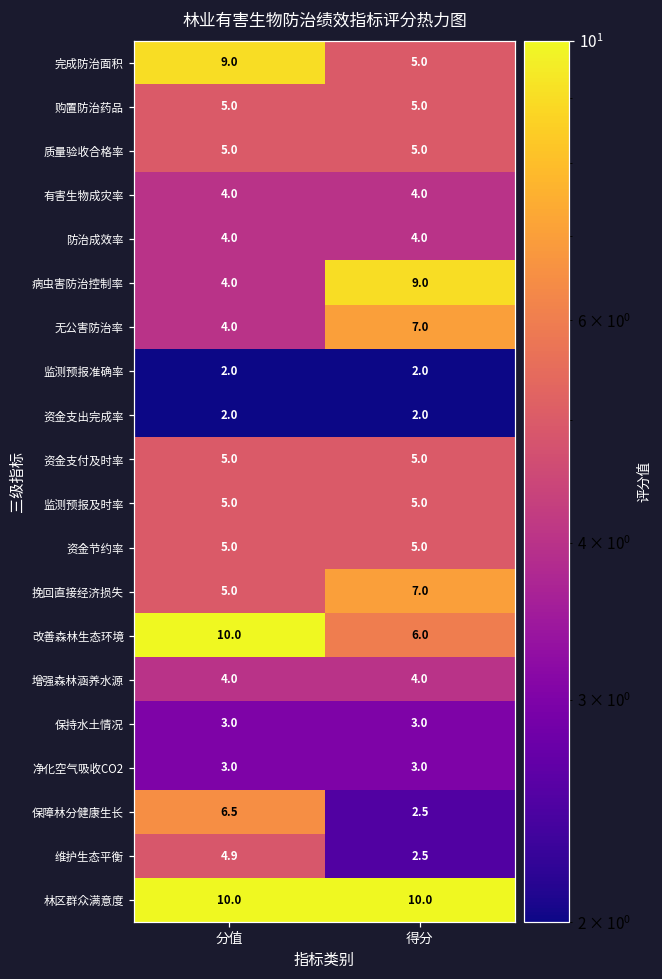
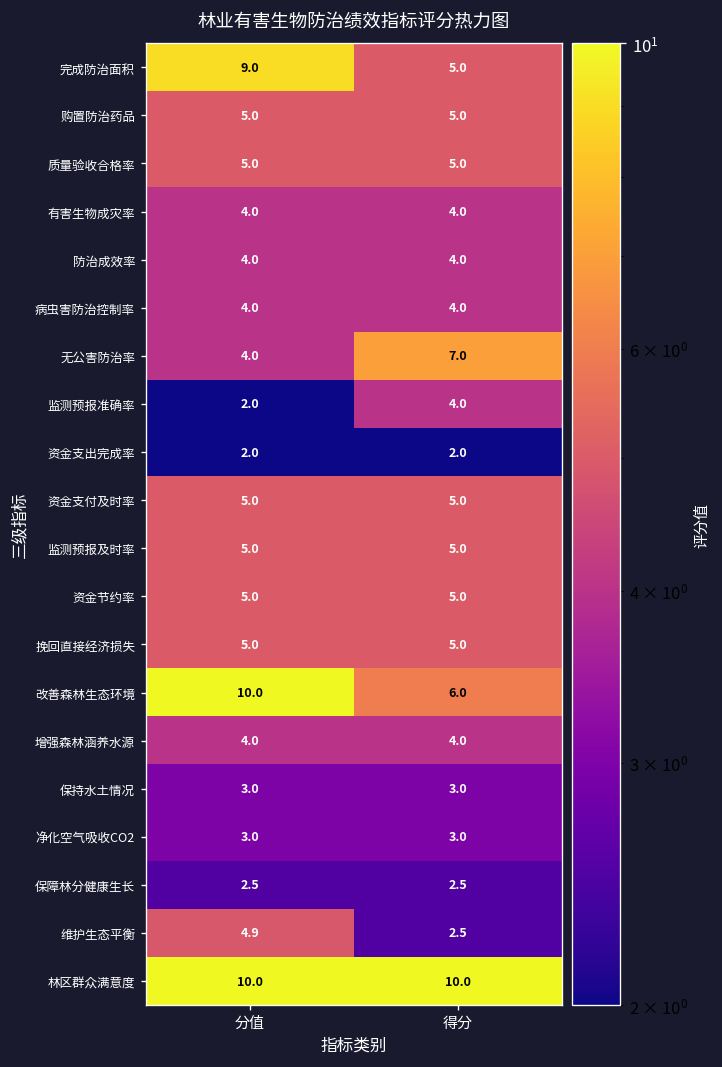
病虫害防治控制率, 得分: 9.0 -> 4.0
监测预报准确率, 得分: 2.0 -> 4.0
挽回直接经济损失, 得分: 7.0 -> 5.0
保障林分健康生长, 分值: 6.5 -> 2.5
